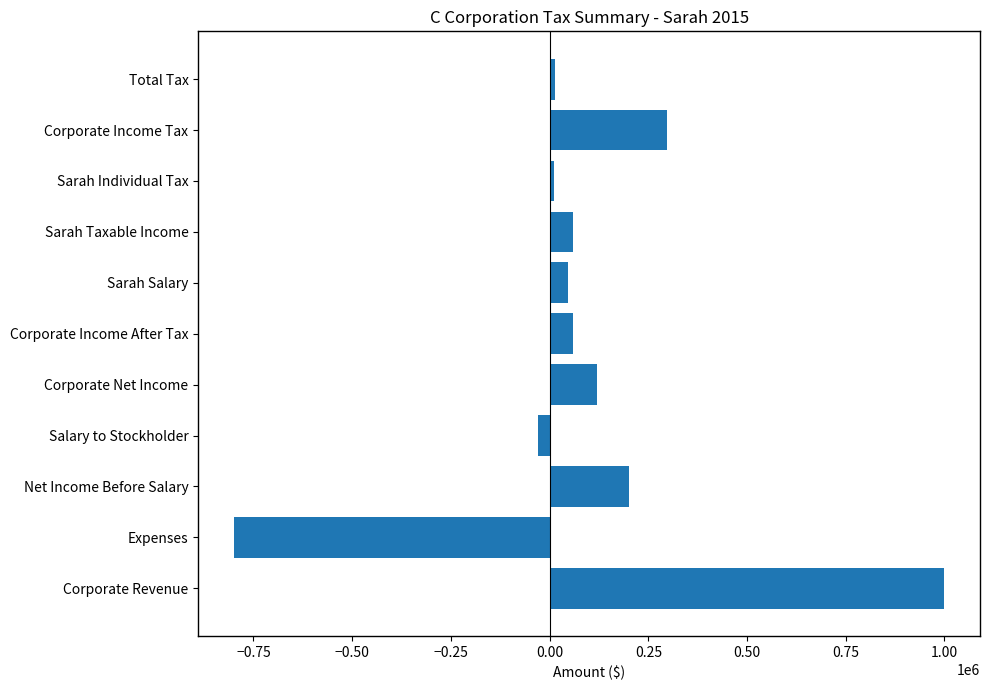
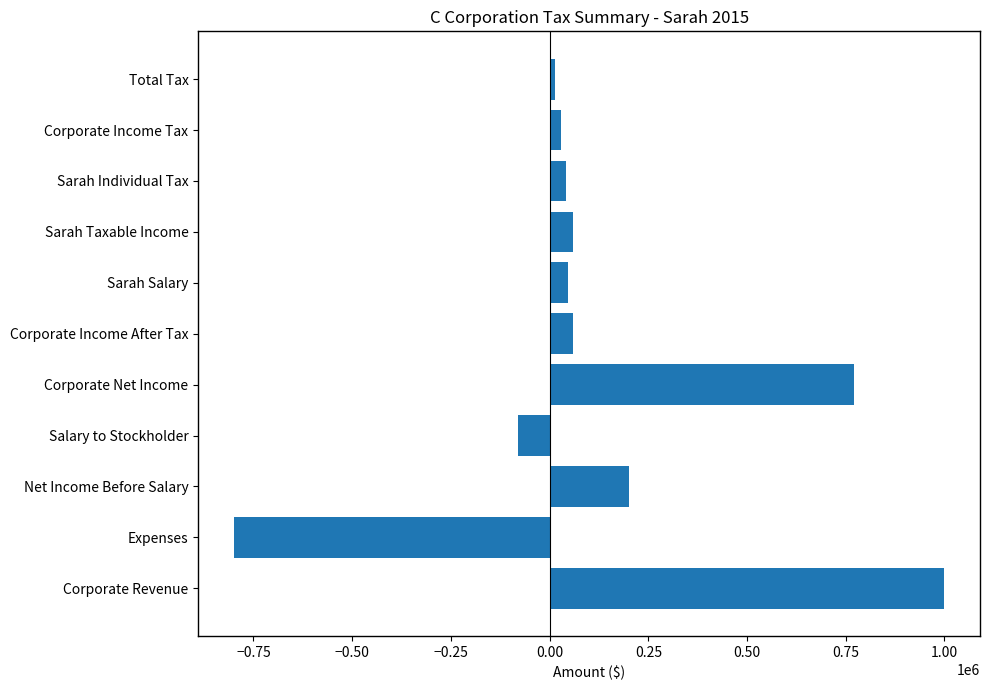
Corporate Income Tax: 300000 -> 30000
Sarah Individual Tax: 10000 -> 40000
Corporate Net Income: 120000 -> 770000
Salary to Stockholder: -30000 -> -80000
